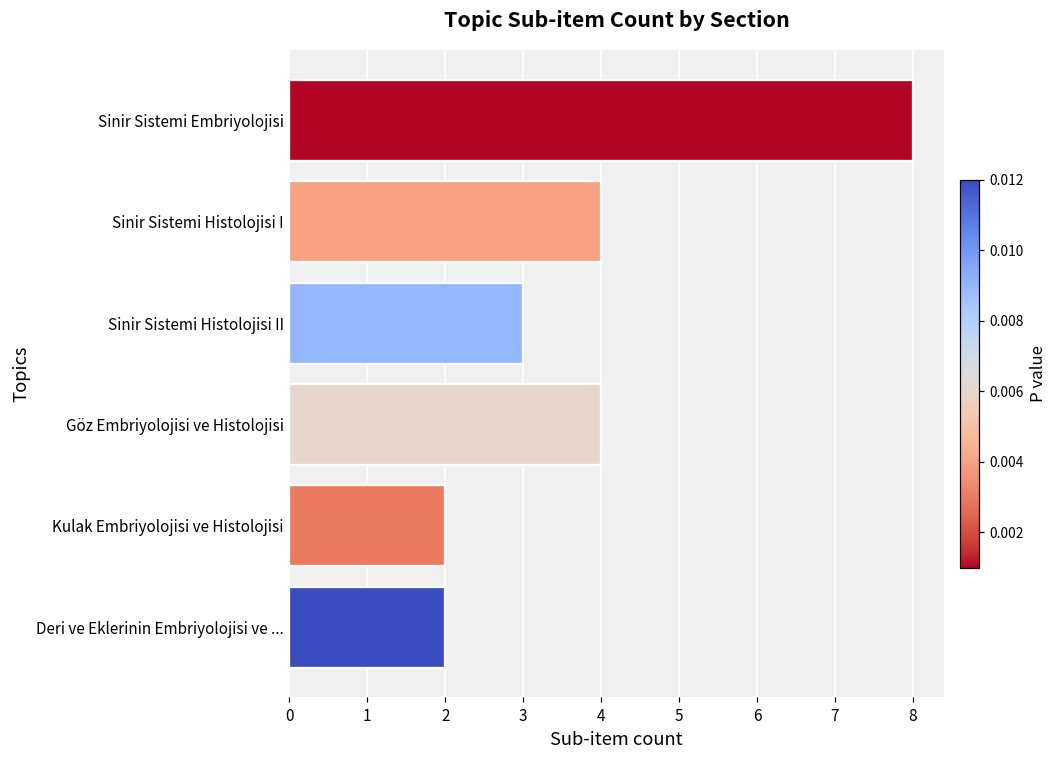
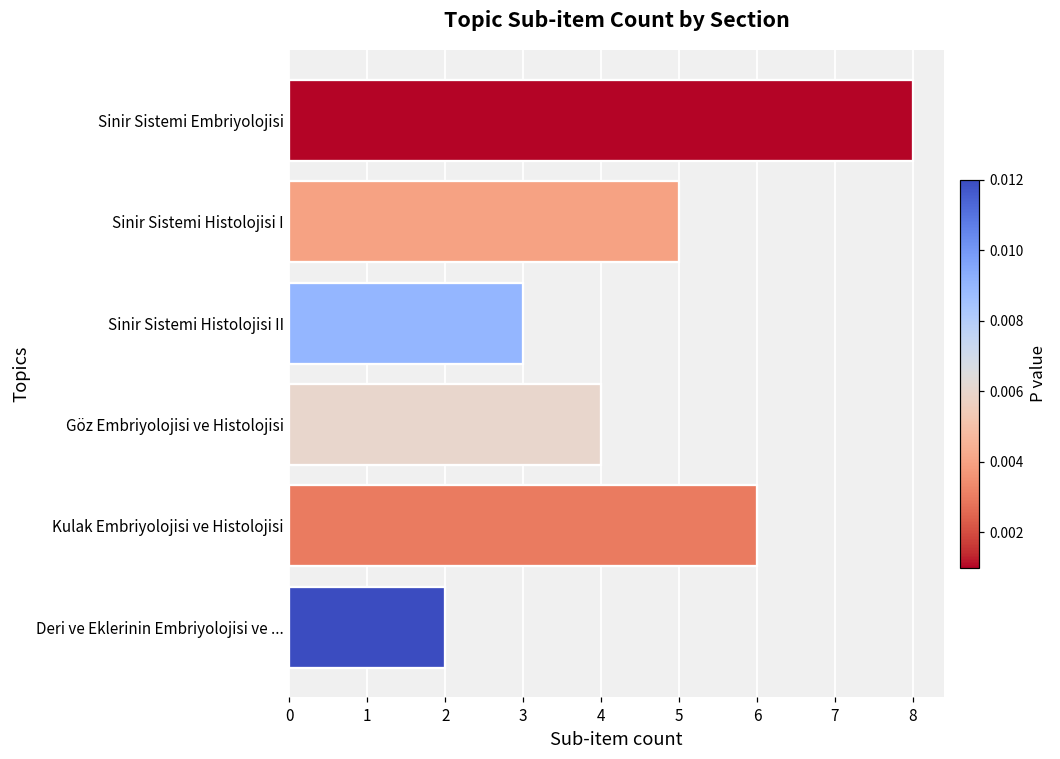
Sinir Sistemi Histolojisi I: 4 -> 5
Kulak Embriyolojisi ve Histolojisi: 2 -> 6
